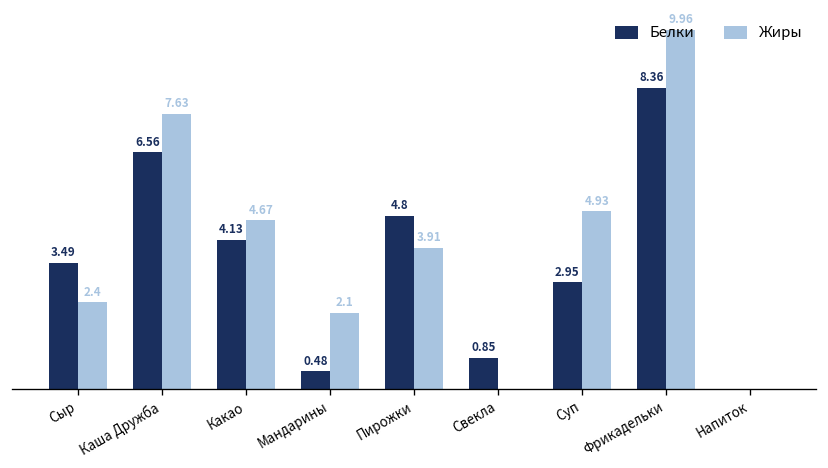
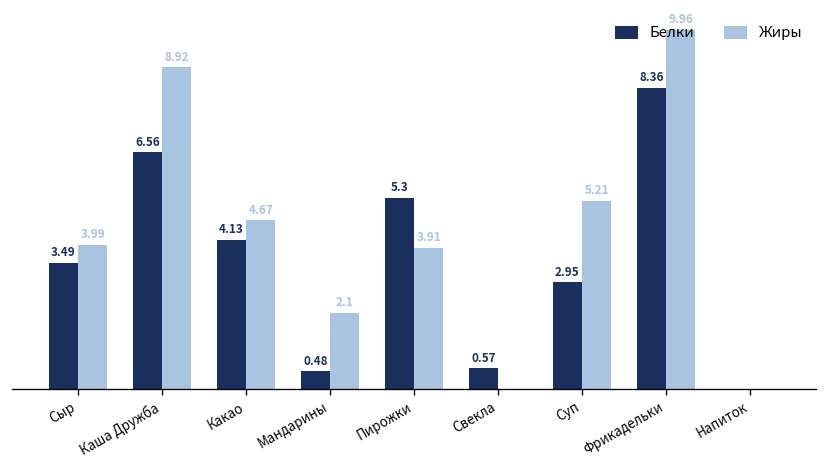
Жиры, Сыр: 2.4 -> 3.99
Жиры, Каша Дружба: 7.63 -> 8.92
Белки, Пирожки: 4.8 -> 5.3
Белки, Свекла: 0.85 -> 0.57
Жиры, Суп: 4.93 -> 5.21
